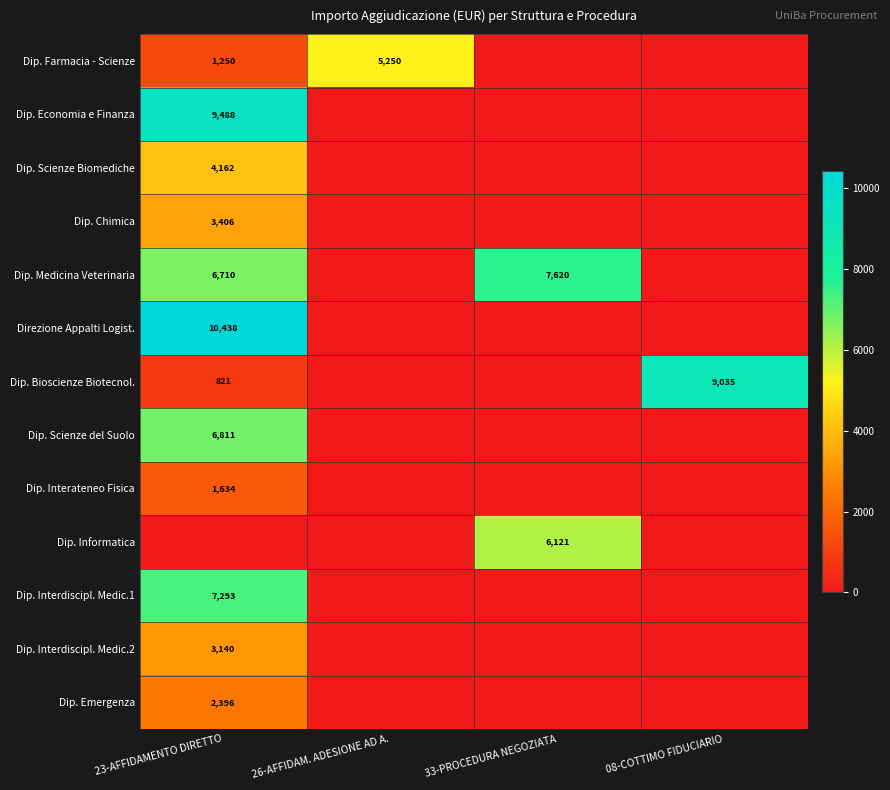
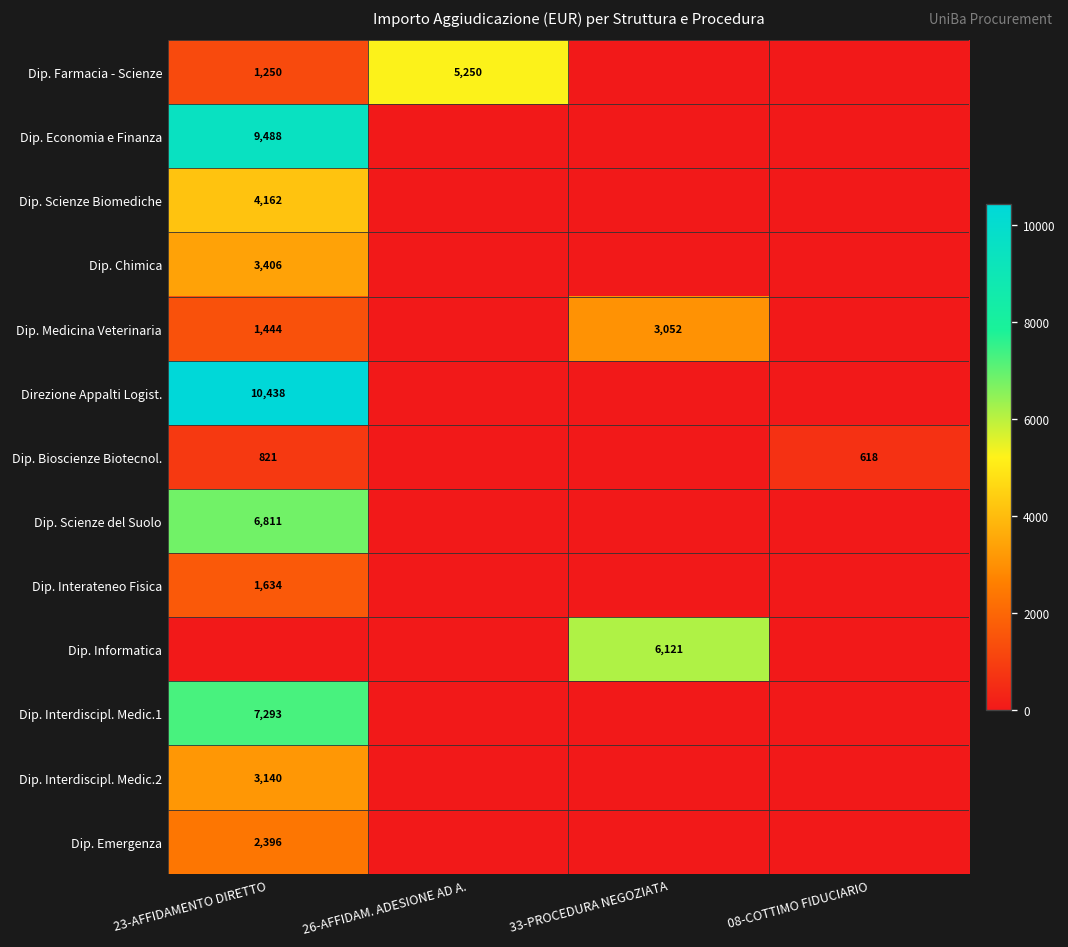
Dip. Medicina Veterinaria, 23-AFFIDAMENTO DIRETTO: 6,710 -> 1,444
Dip. Medicina Veterinaria, 33-PROCEDURA NEGOZIATA: 7,620 -> 3,052
Dip. Bioscienze Biotecnol., 08-COTTIMO FIDUCIARIO: 9,035 -> 618
